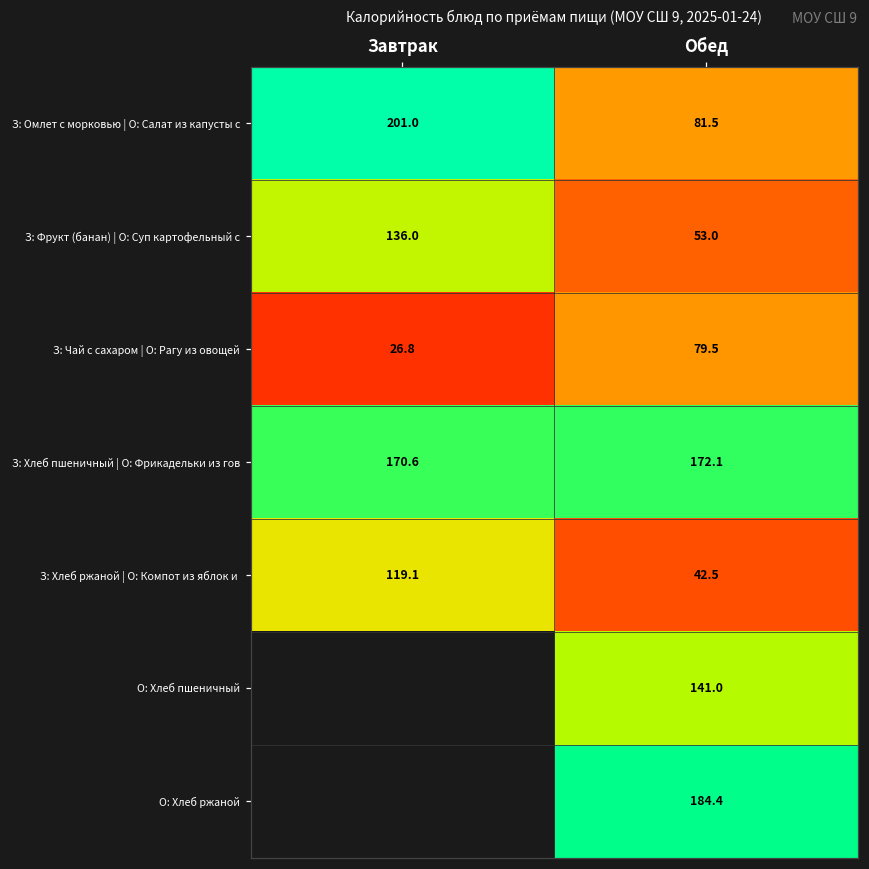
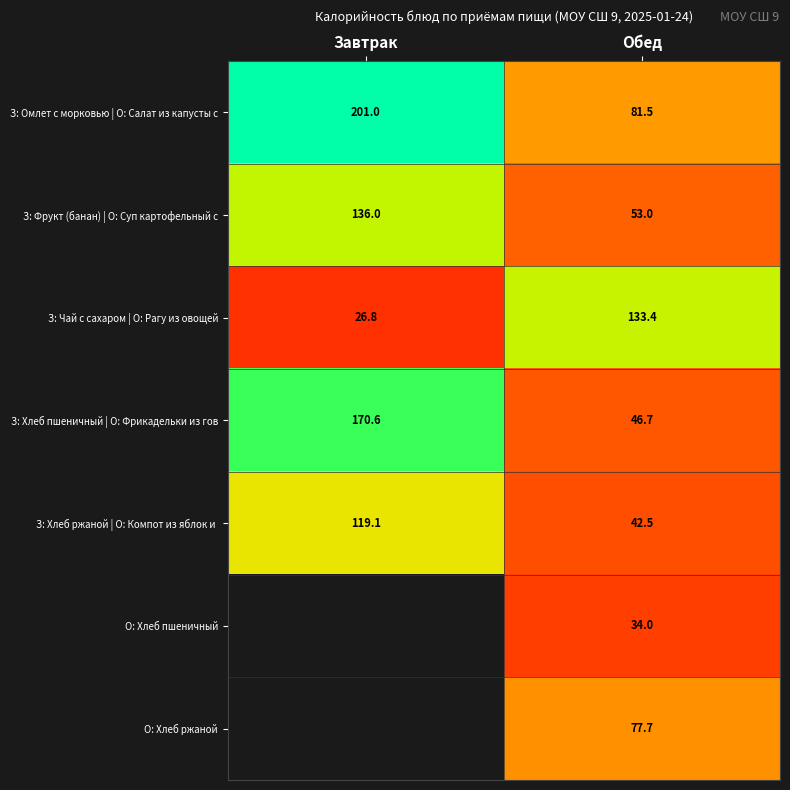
З: Чай с сахаром | О: Рагу из овощей, Обед: 79.5 -> 133.4
З: Хлеб пшеничный | О: Фрикадельки из гов, Обед: 172.1 -> 46.7
О: Хлеб пшеничный, Обед: 141.0 -> 34.0
О: Хлеб ржаной, Обед: 184.4 -> 77.7
